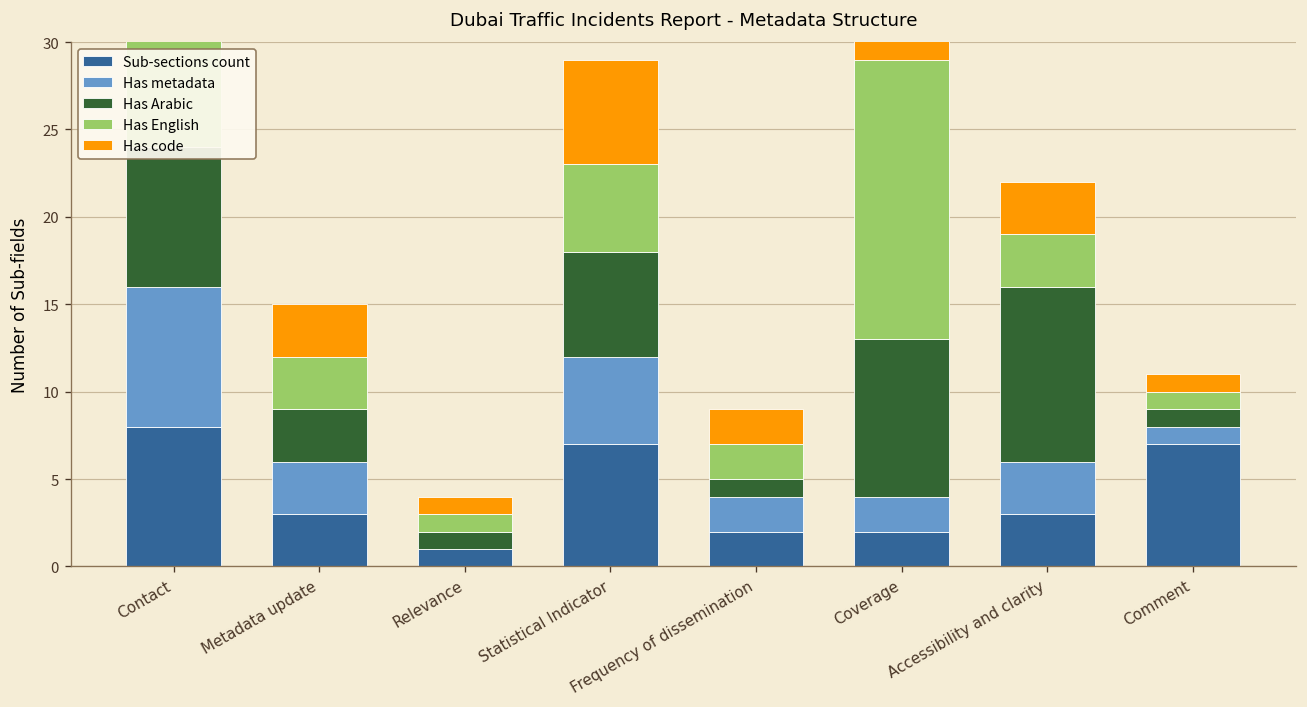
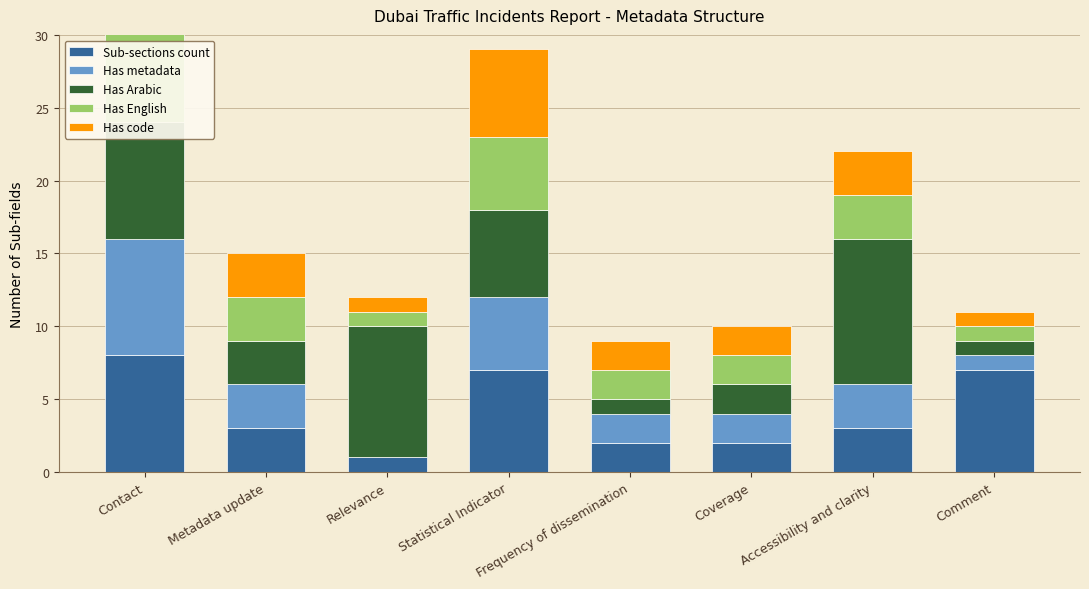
Has Arabic, Relevance: 1 -> 9
Has Arabic, Coverage: 9 -> 2
Has English, Coverage: 16 -> 2
